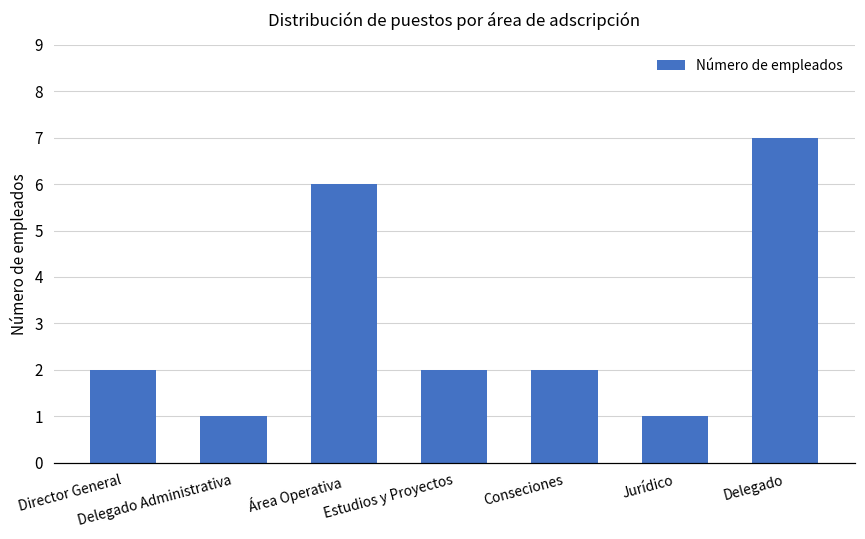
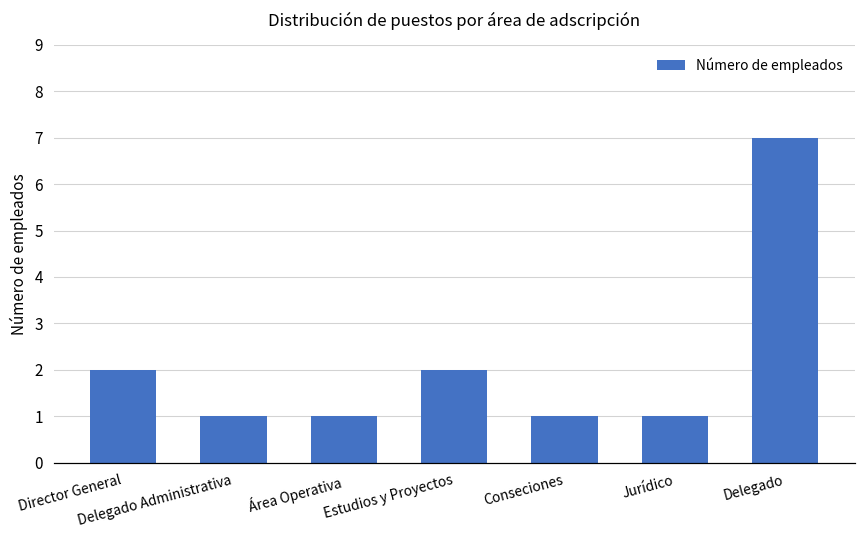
Área Operativa: 6 -> 1
Conseciones: 2 -> 1
